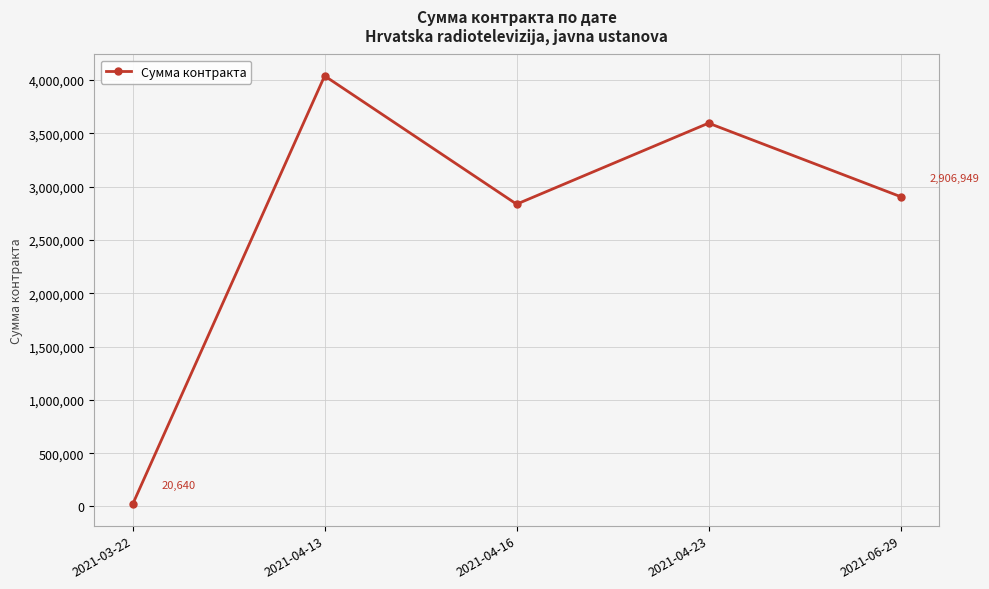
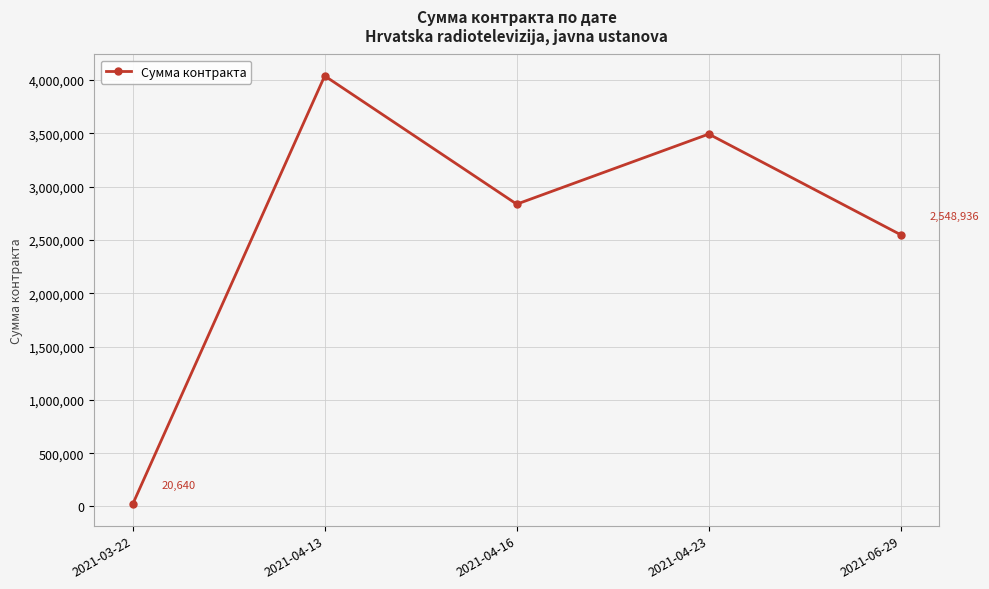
2021-04-23: 3,600,000 -> 3,490,000
2021-06-29: 2,906,949 -> 2,548,936
